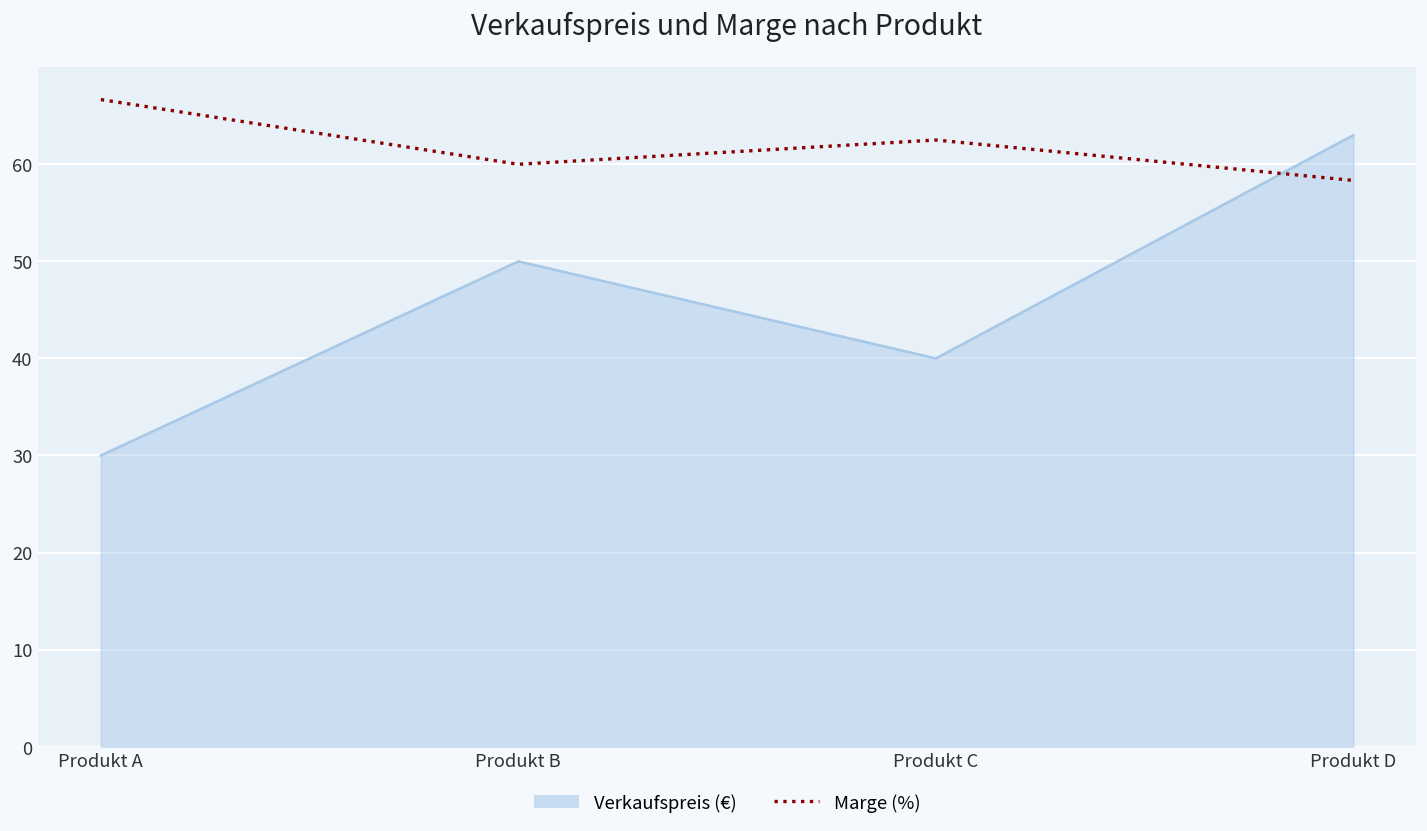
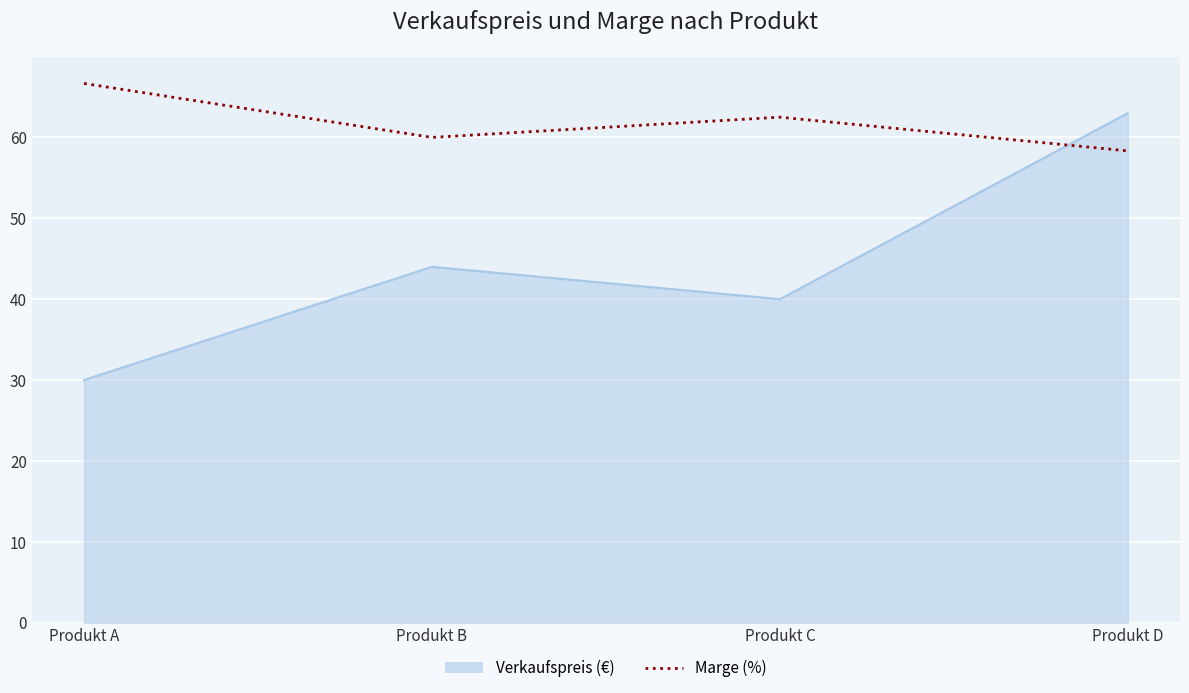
Verkaufspreis (€), Produkt B: 50 -> 44
